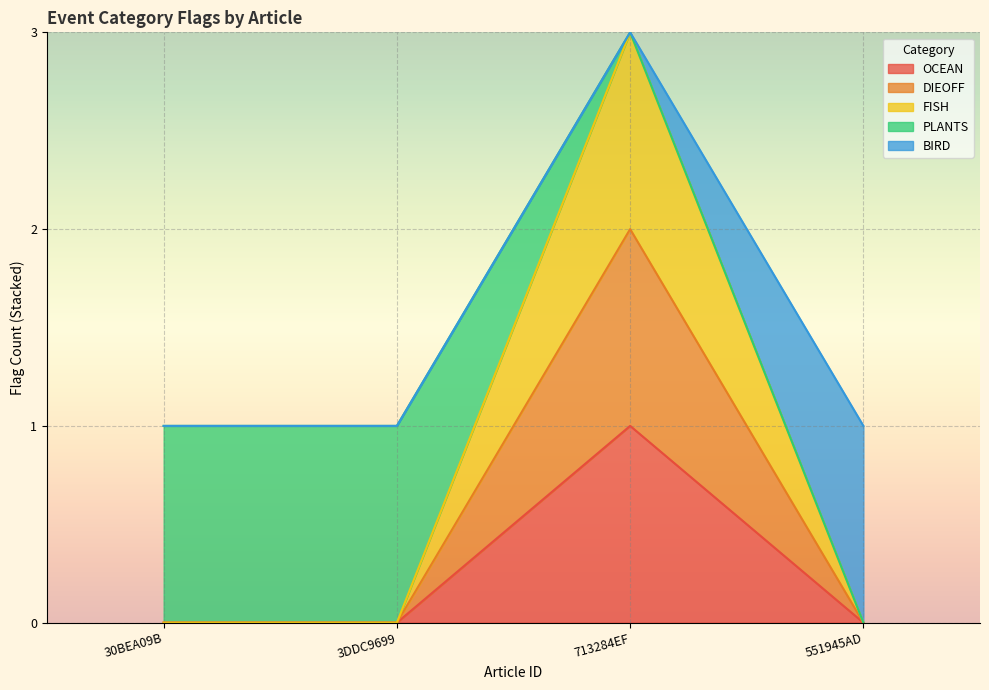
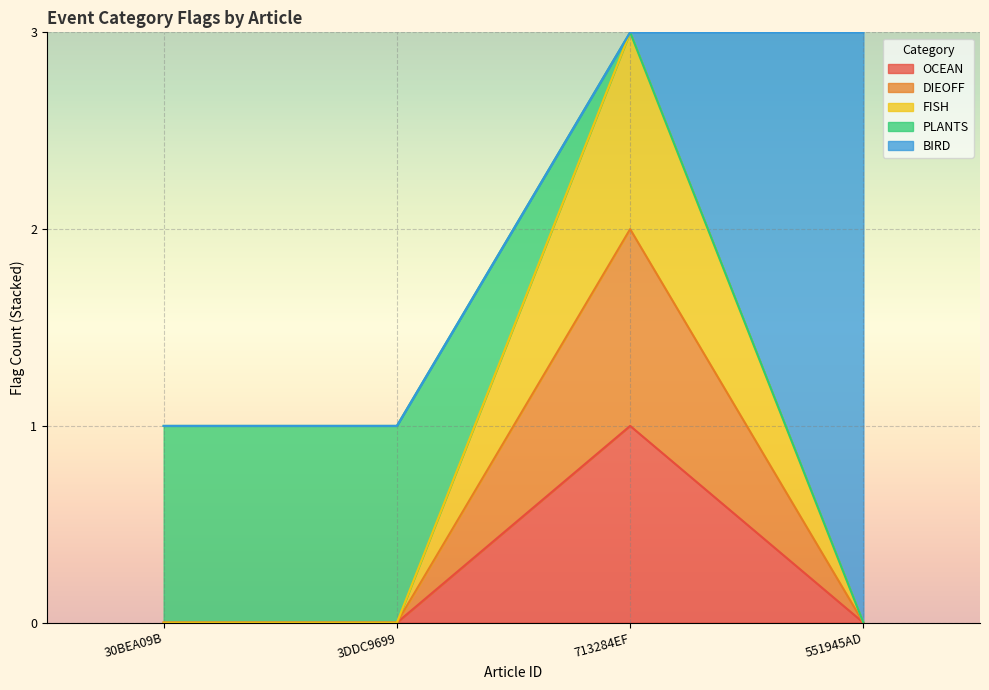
BIRD, 551945AD: 1 -> 3
